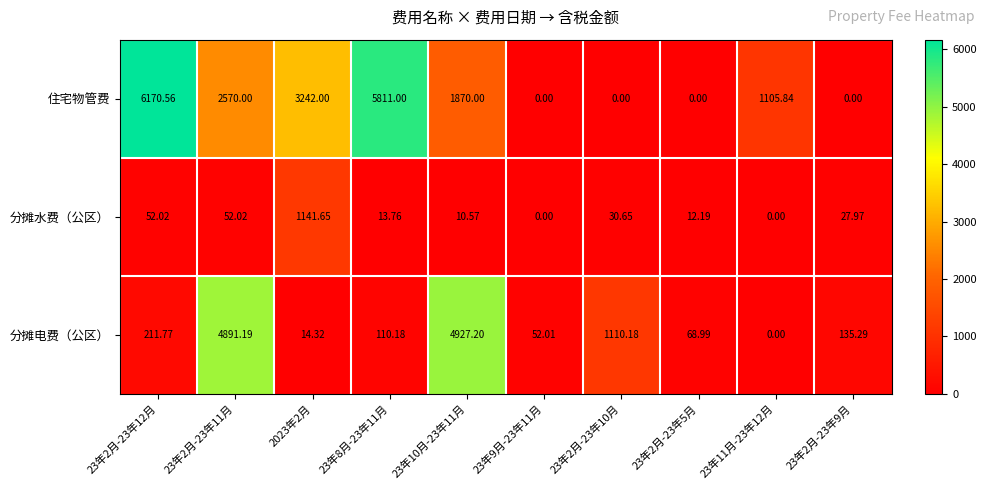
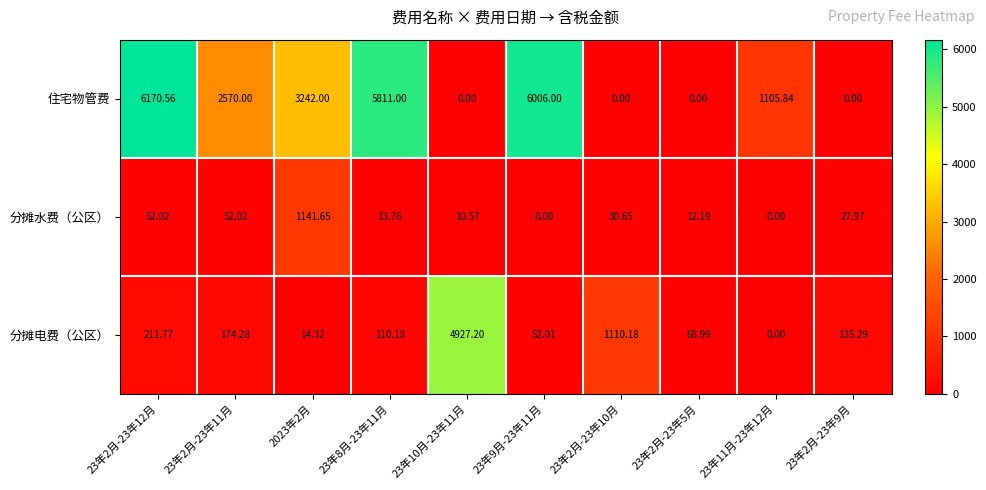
住宅物管费, 23年10月-23年11月: 1870.00 -> 0.00
住宅物管费, 23年9月-23年11月: 0.00 -> 6006.00
分摊电费（公区）, 23年2月-23年11月: 4891.19 -> 174.28
